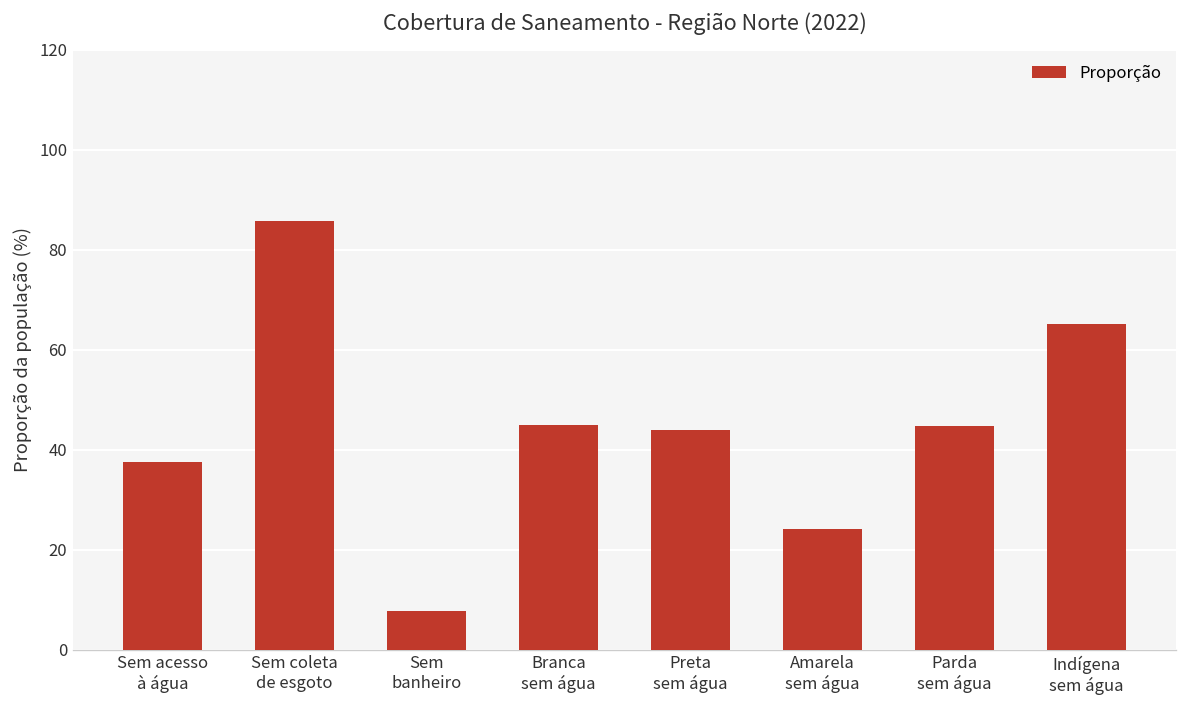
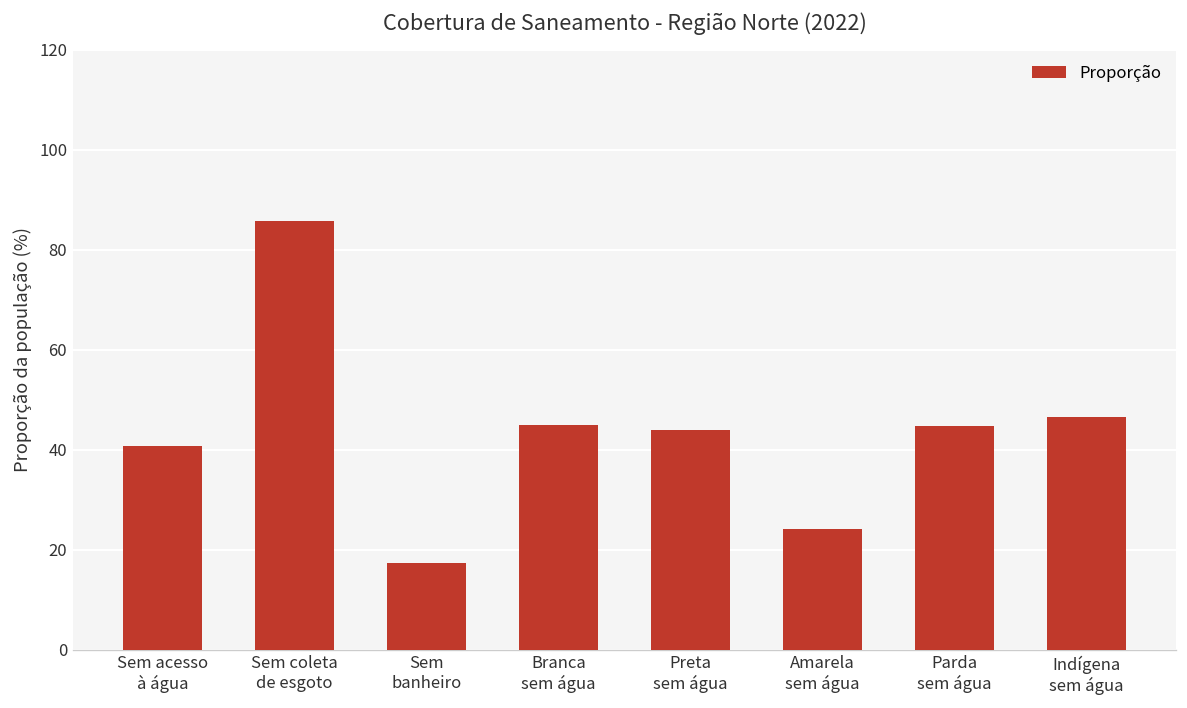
Sem acesso à água: 38 -> 41
Sem banheiro: 8 -> 17
Indígena sem água: 65 -> 47
